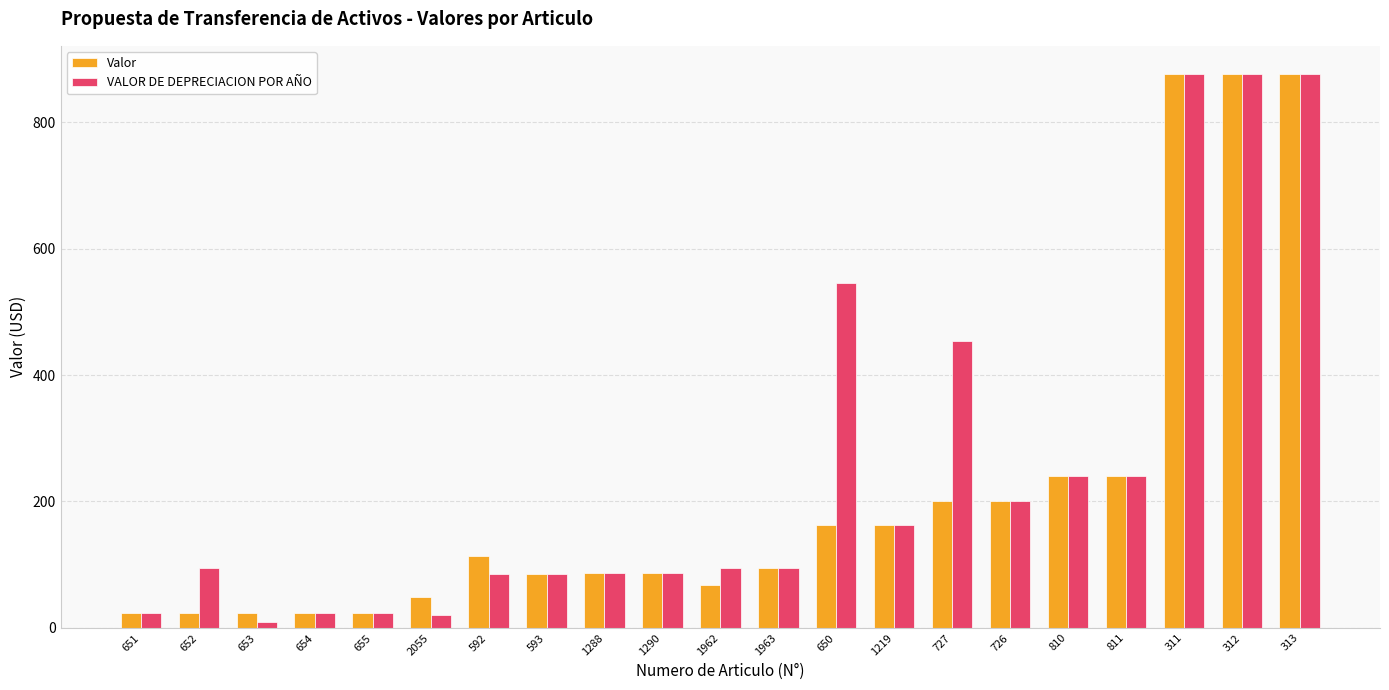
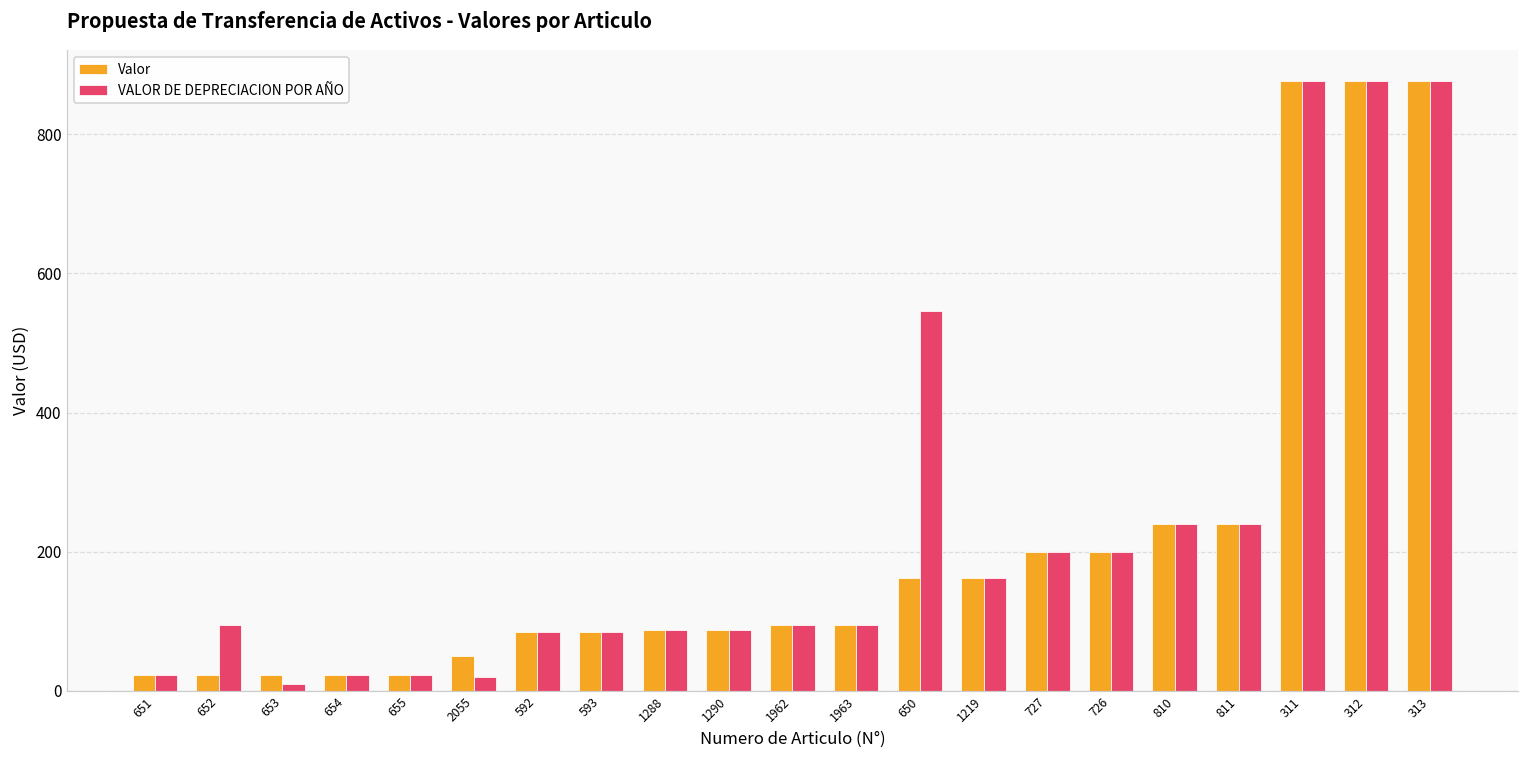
Valor, 592: 110 -> 80
Valor, 1962: 70 -> 100
VALOR DE DEPRECIACION POR AÑO, 727: 450 -> 200
